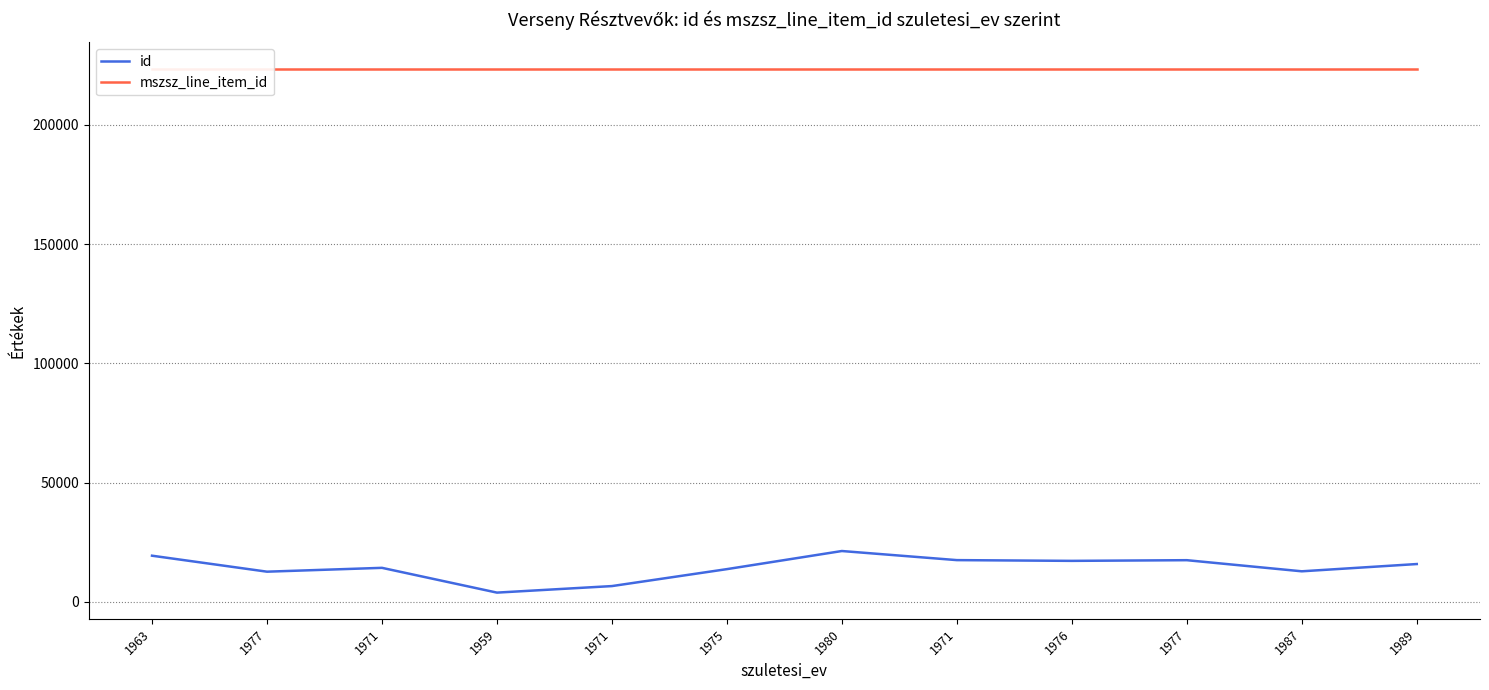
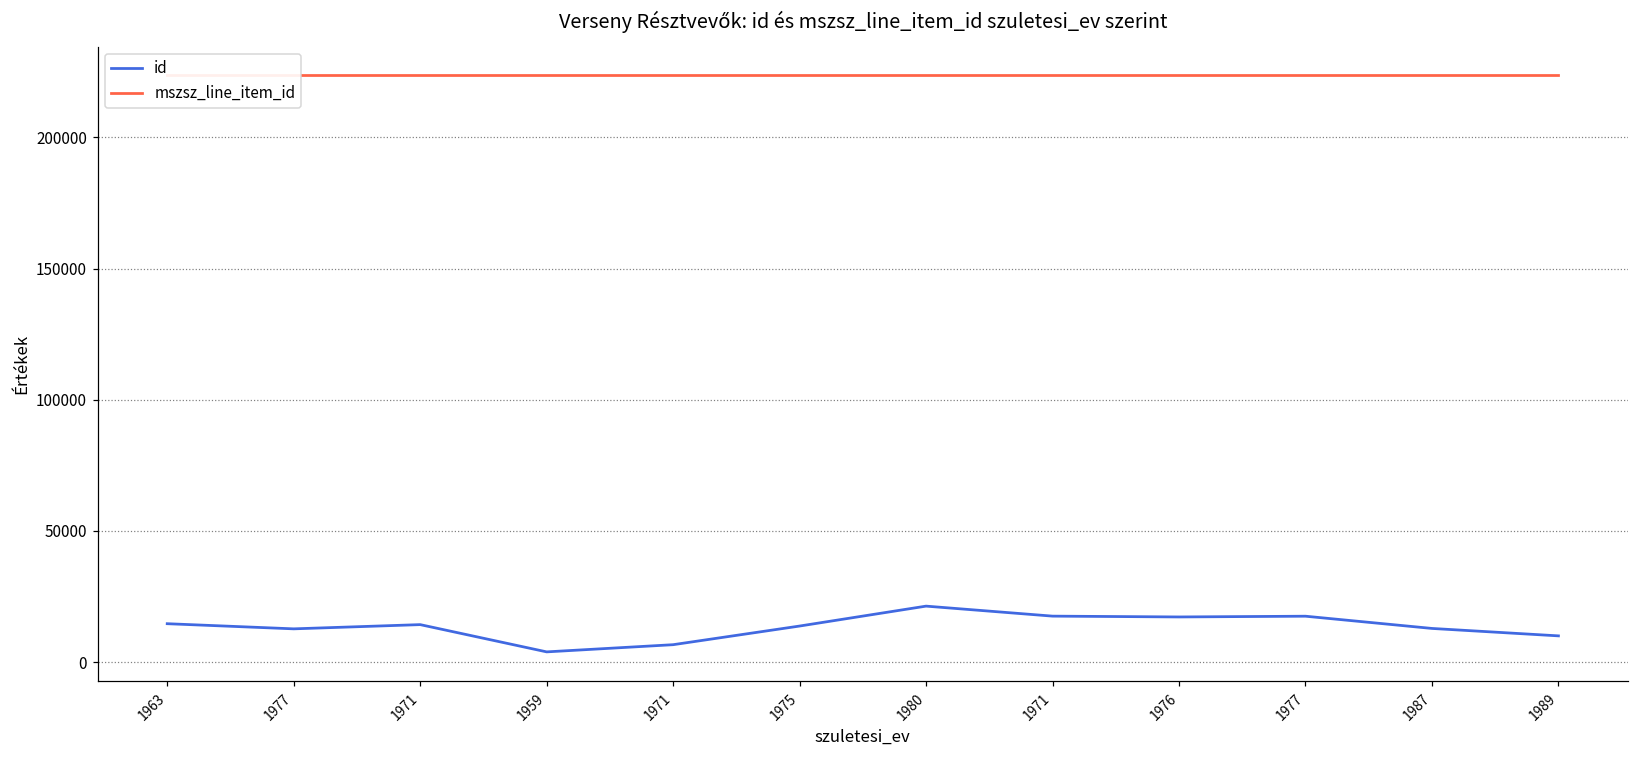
id, 1963: 19000 -> 15000
id, 1989: 16000 -> 10000
